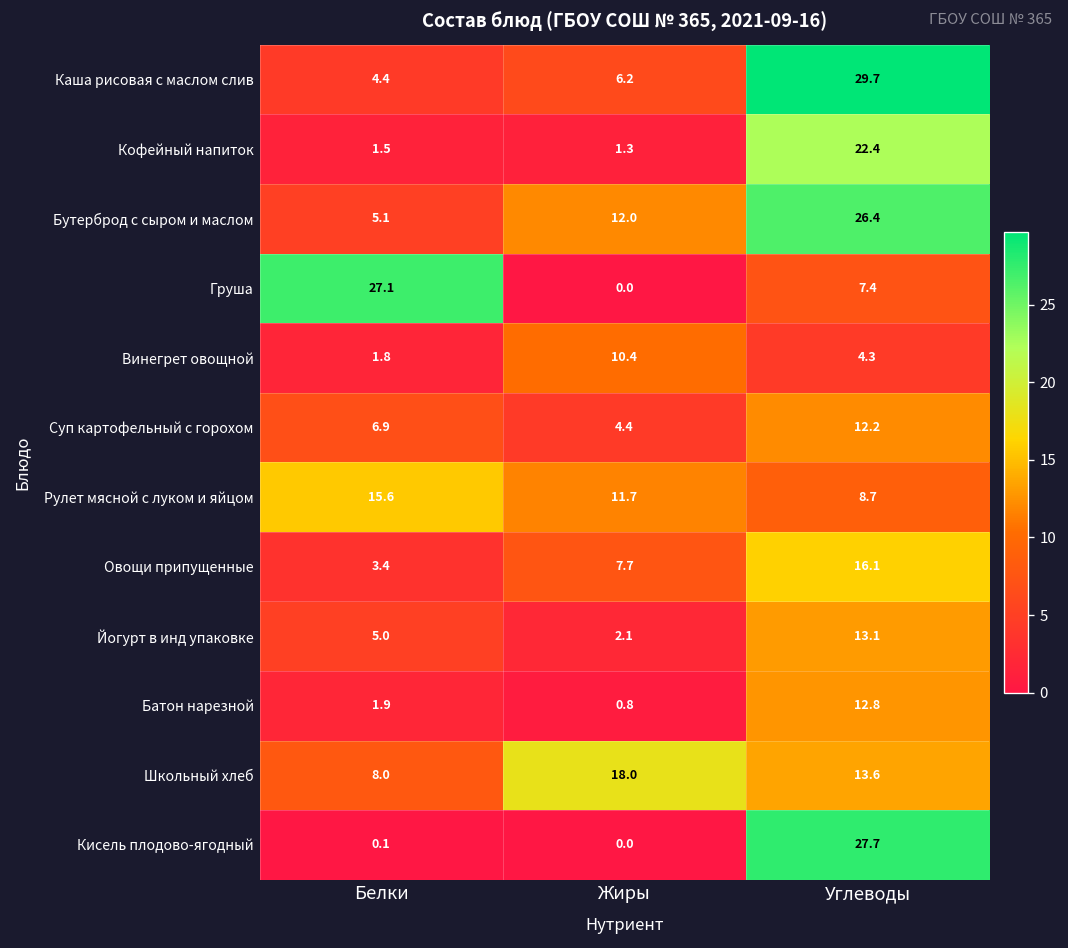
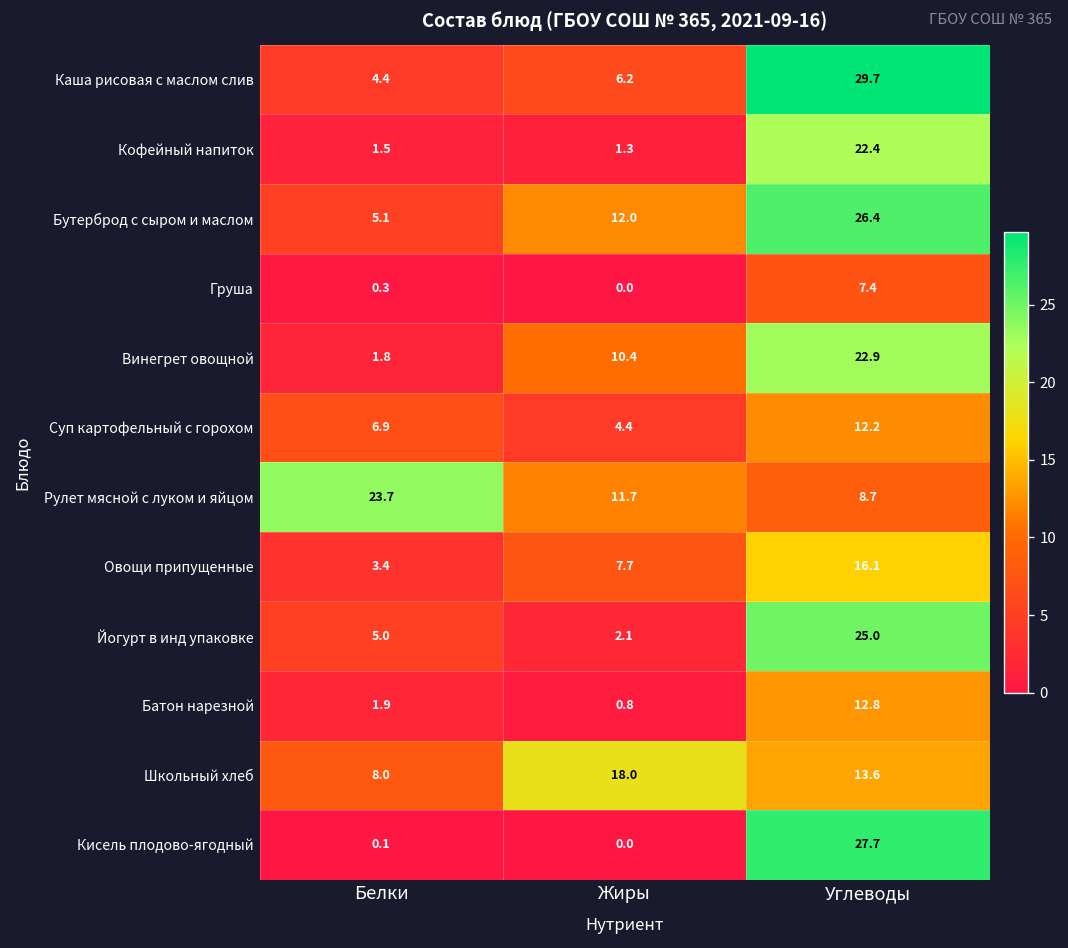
Груша, Белки: 27.1 -> 0.3
Винегрет овощной, Углеводы: 4.3 -> 22.9
Рулет мясной с луком и яйцом, Белки: 15.6 -> 23.7
Йогурт в инд упаковке, Углеводы: 13.1 -> 25.0
